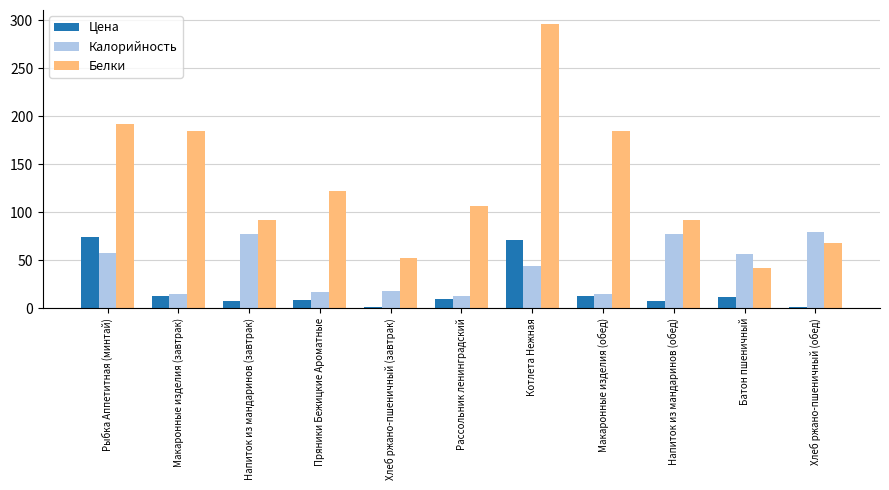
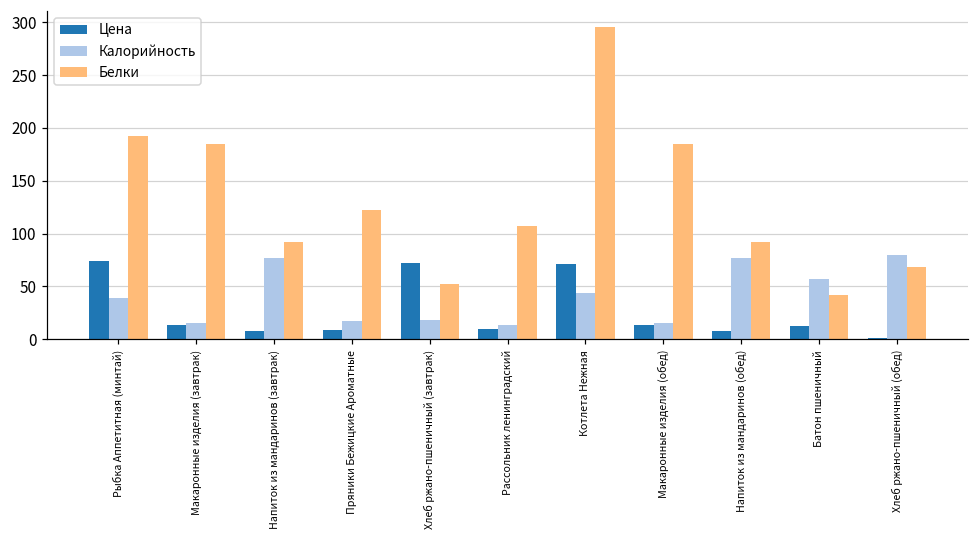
Калорийность, Рыбка Аппетитная (минтай): 60 -> 40
Цена, Хлеб ржано-пшеничный (завтрак): 0 -> 70
